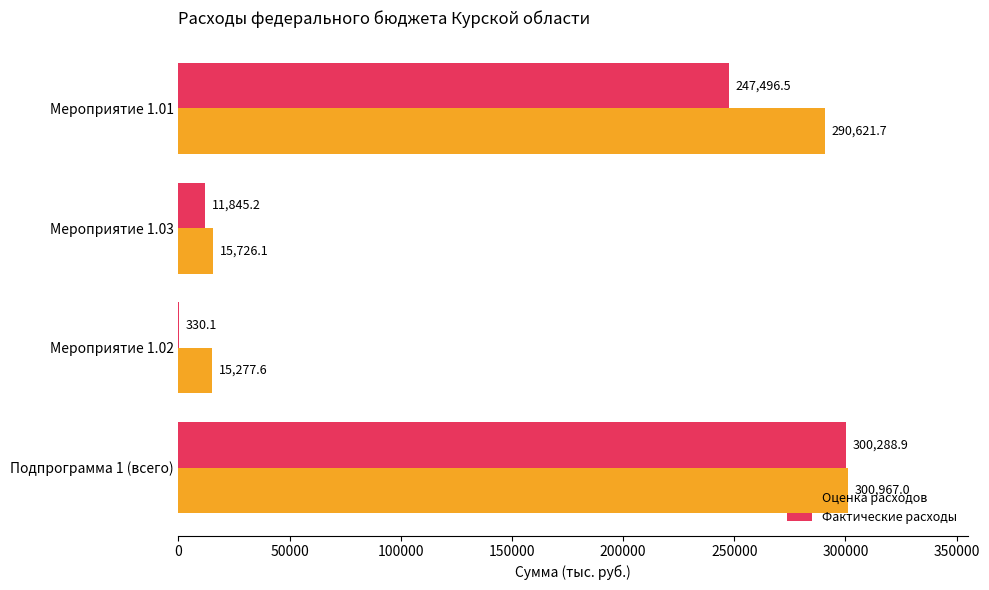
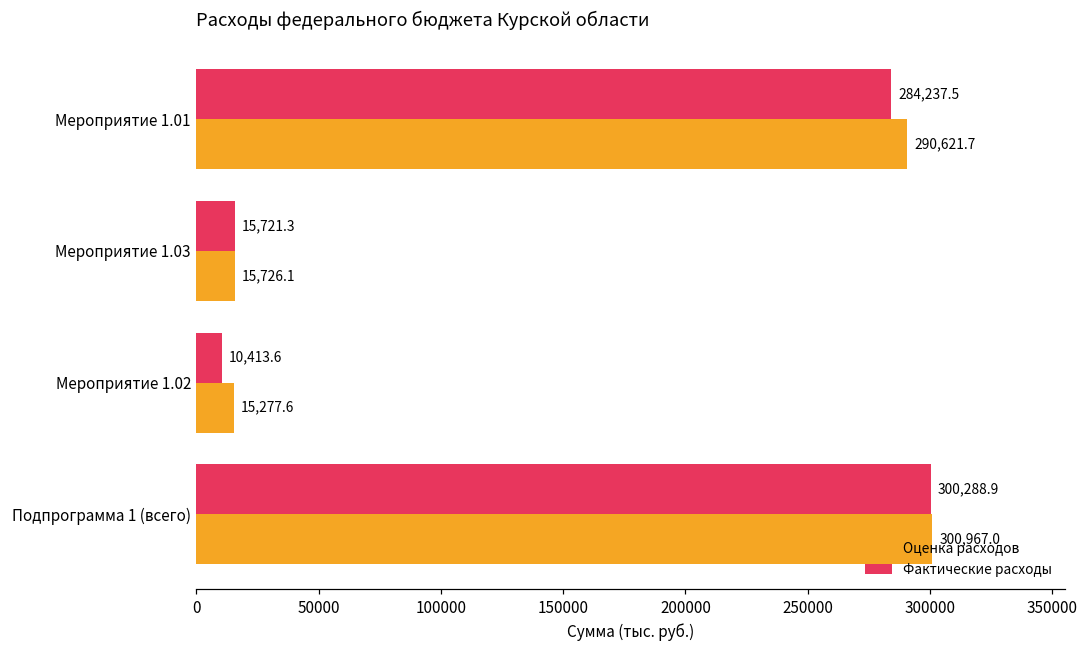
Фактические расходы, Мероприятие 1.01: 247,496.5 -> 284,237.5
Фактические расходы, Мероприятие 1.03: 11,845.2 -> 15,721.3
Фактические расходы, Мероприятие 1.02: 330.1 -> 10,413.6
